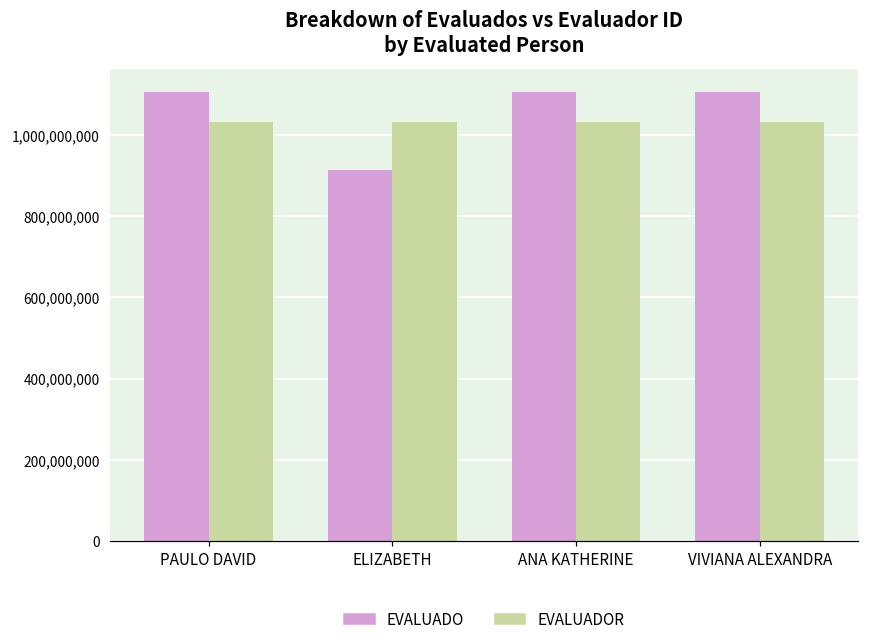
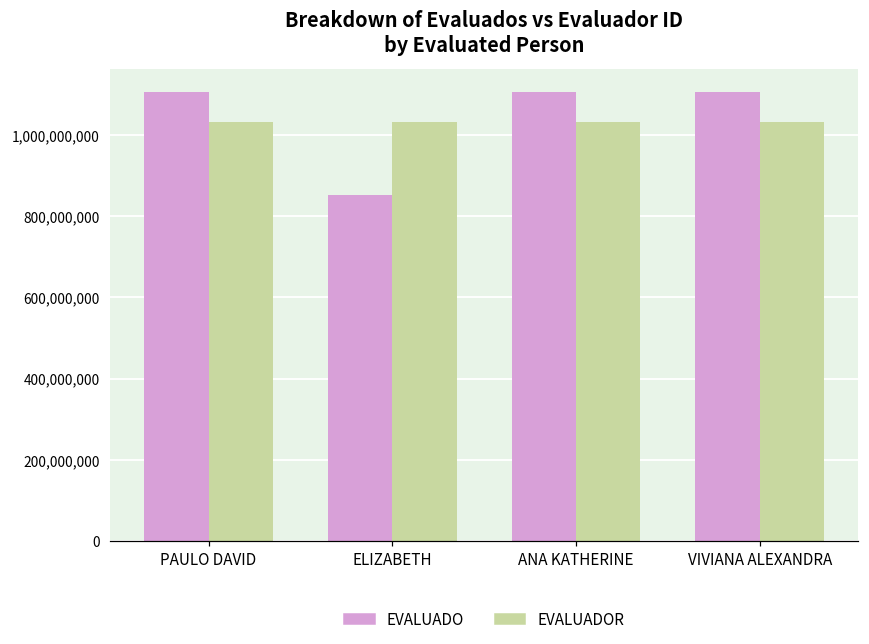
EVALUADO, ELIZABETH: 910,000,000 -> 850,000,000
